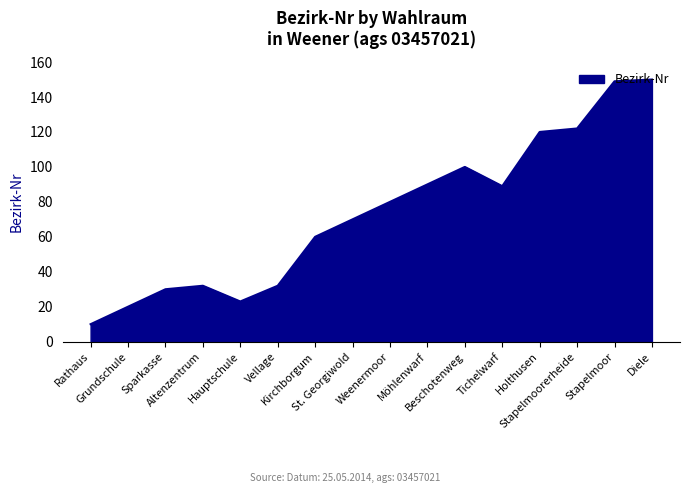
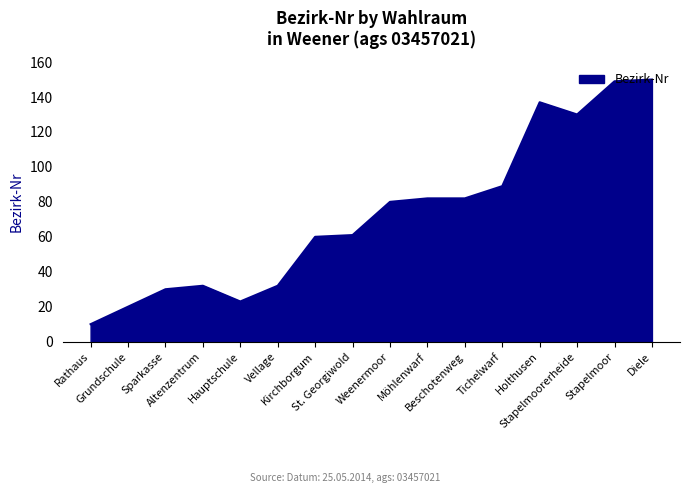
St. Georgiwold: 70 -> 61
Möhlenwarf: 90 -> 82
Beschotenweg: 100 -> 82
Holthusen: 120 -> 137
Stapelmoorerheide: 122 -> 130
